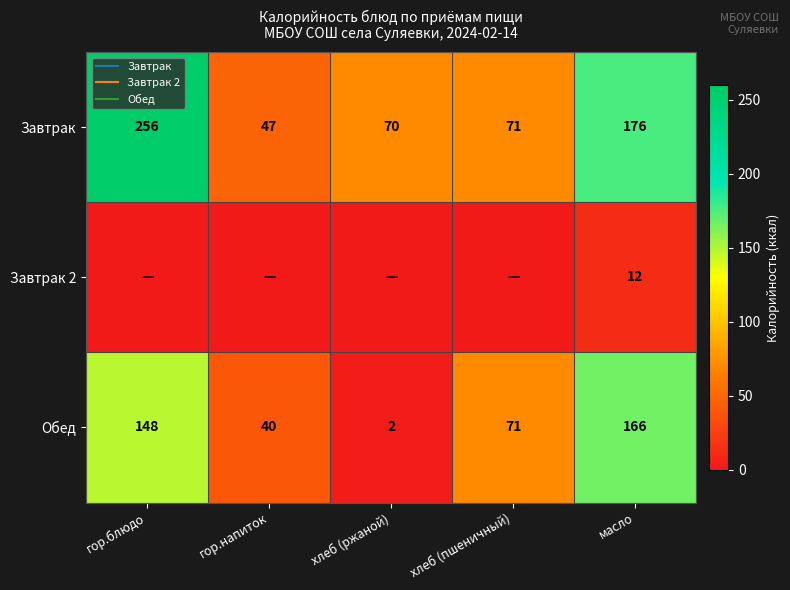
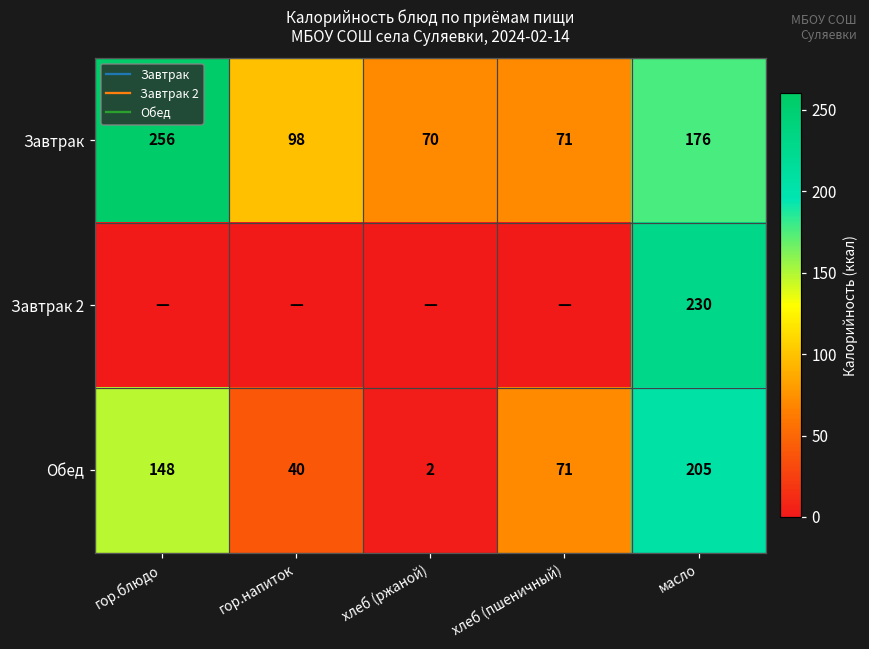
Завтрак, гор.напиток: 47 -> 98
Завтрак 2, масло: 12 -> 230
Обед, масло: 166 -> 205
